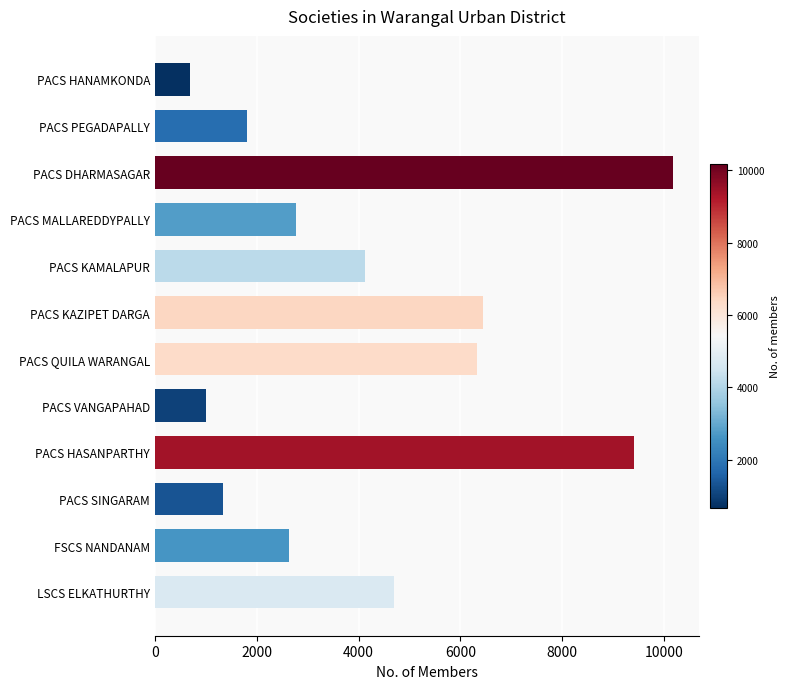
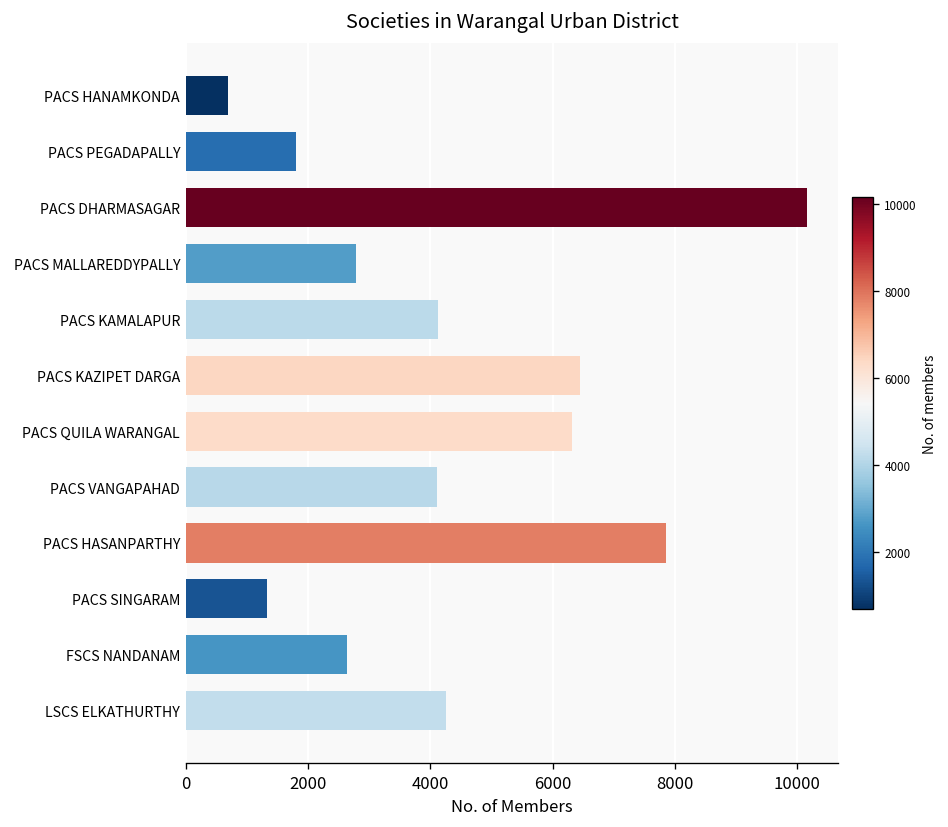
PACS VANGAPAHAD: 1000 -> 4100
PACS HASANPARTHY: 9400 -> 7900
LSCS ELKATHURTHY: 4700 -> 4300
